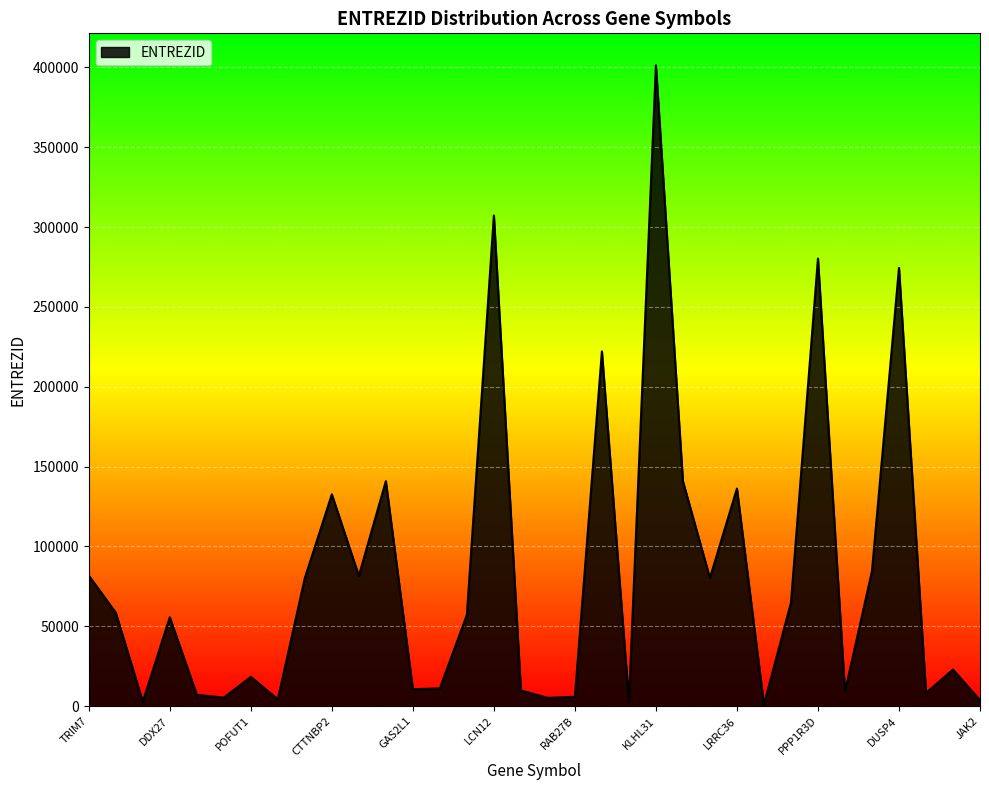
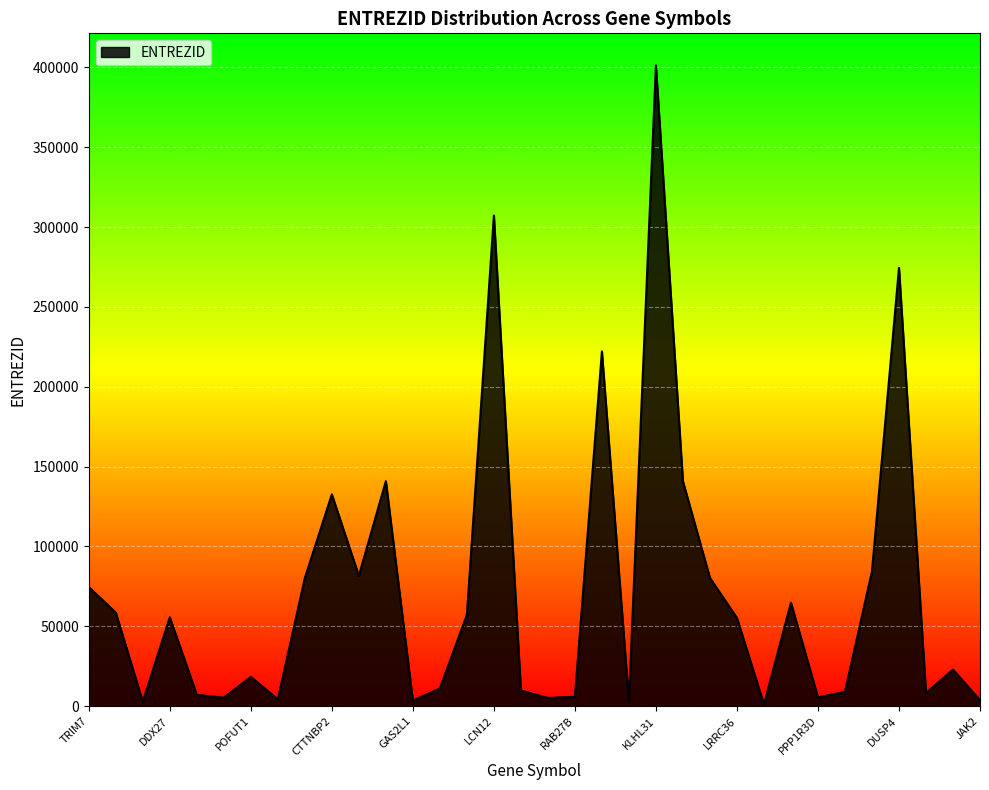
TRIM7: 82000 -> 75000
GAS2L1: 11000 -> 3000
LRRC36: 136000 -> 55000
PPP1R3D: 280000 -> 6000
